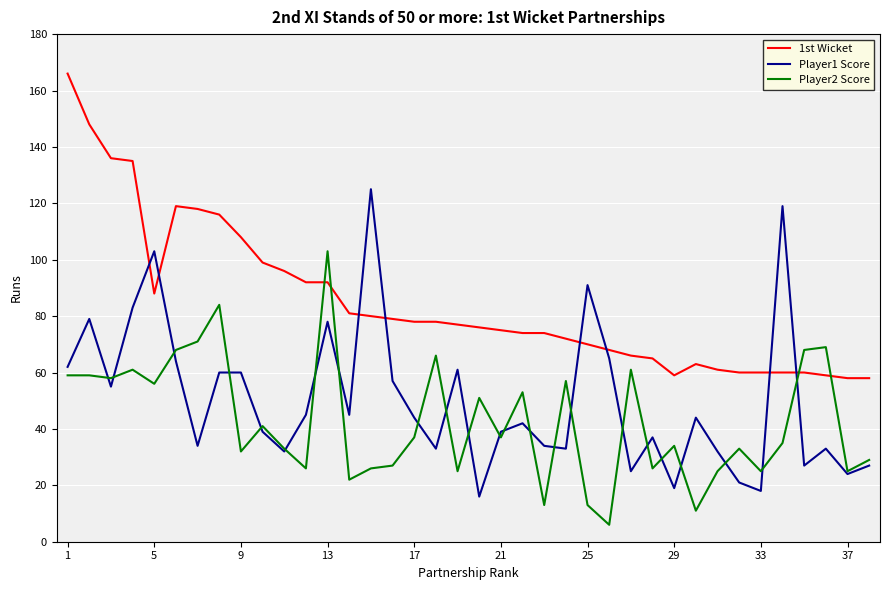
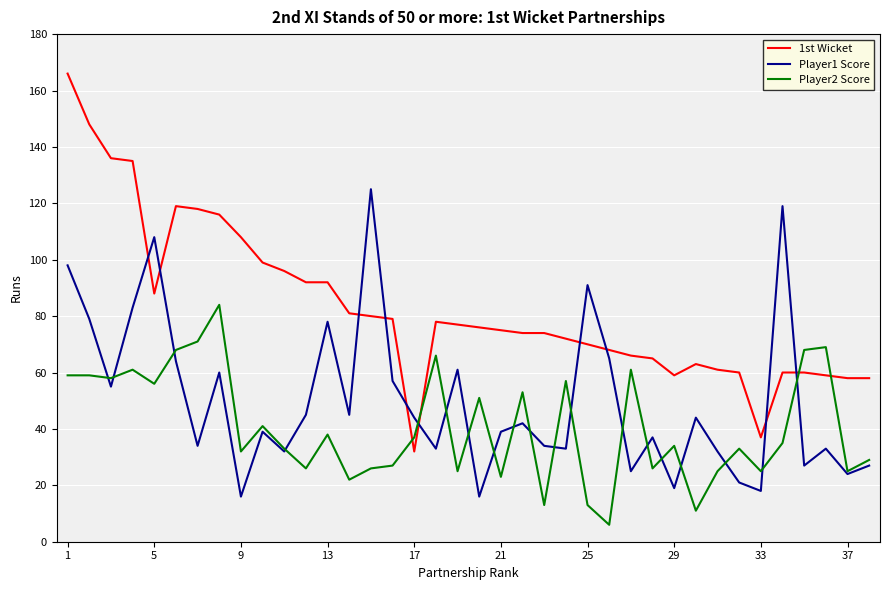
Player1 Score, 1: 62 -> 98
Player1 Score, 5: 103 -> 108
Player1 Score, 9: 60 -> 16
Player2 Score, 13: 103 -> 38
1st Wicket, 17: 78 -> 32
Player2 Score, 21: 37 -> 23
1st Wicket, 33: 60 -> 37
